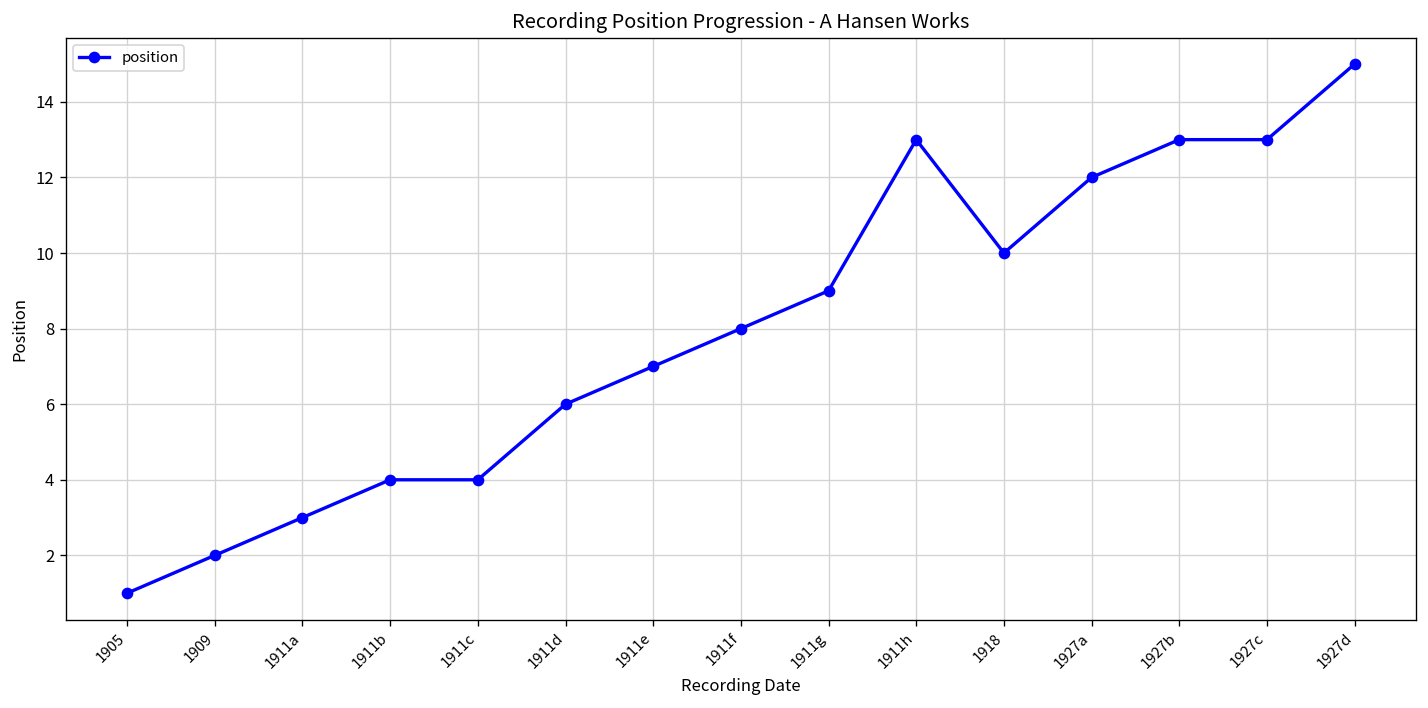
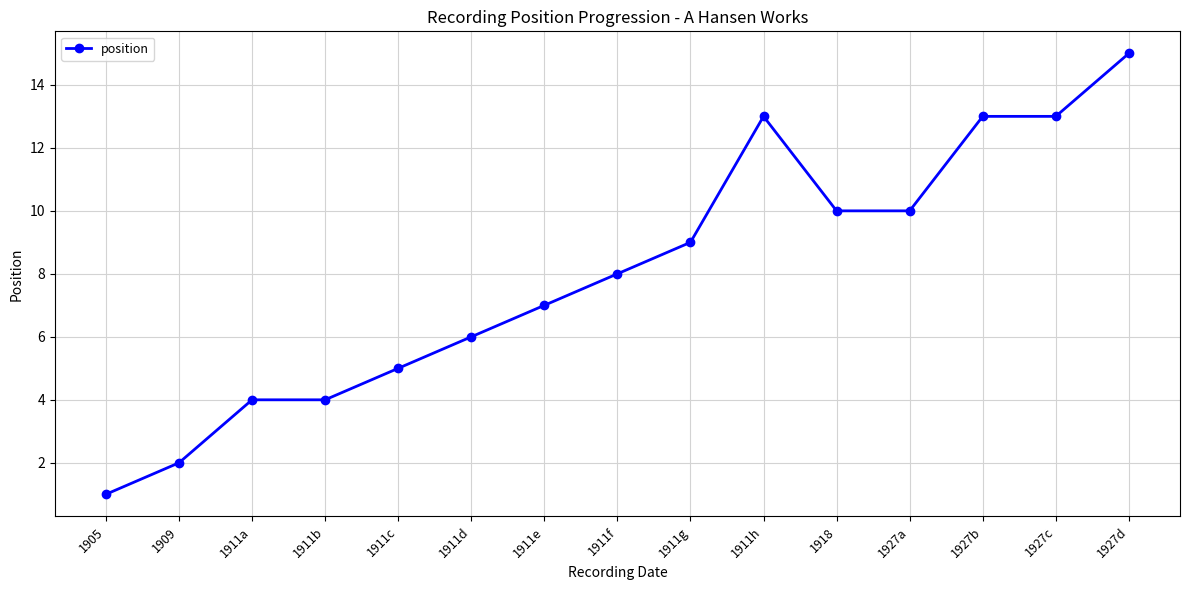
1911a: 3 -> 4
1911c: 4 -> 5
1927a: 12 -> 10
